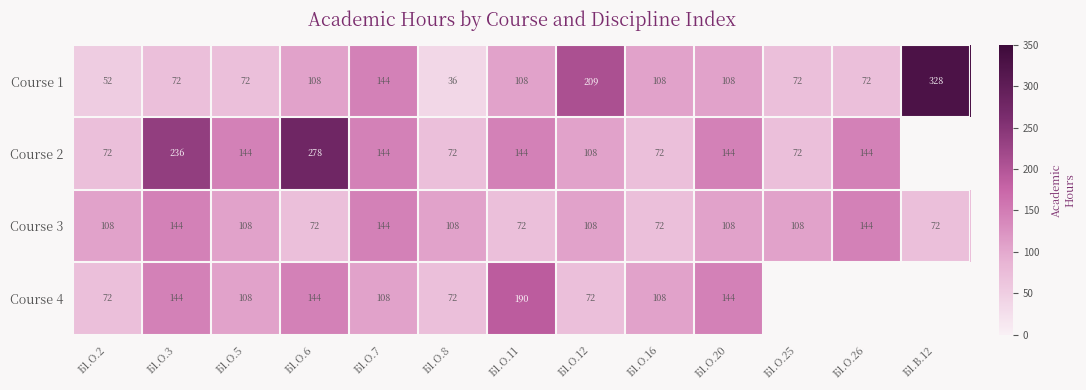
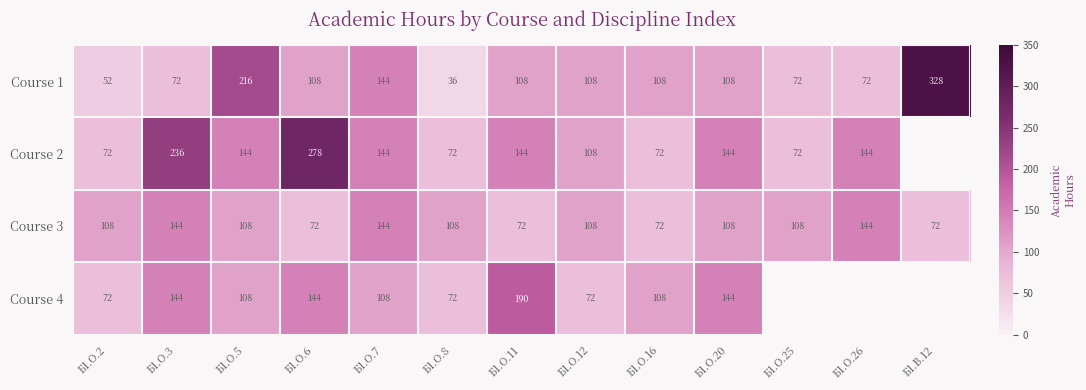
Course 1, Б1.О.5: 72 -> 216
Course 1, Б1.О.12: 209 -> 108
